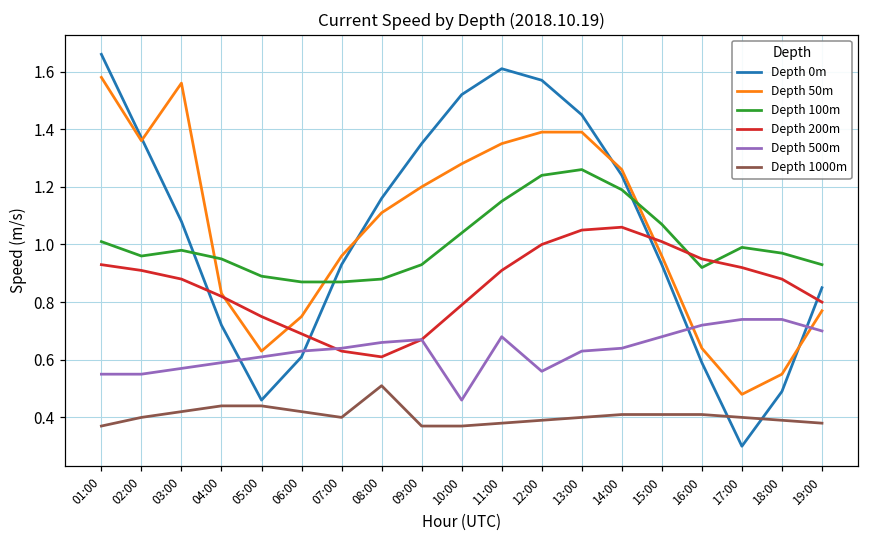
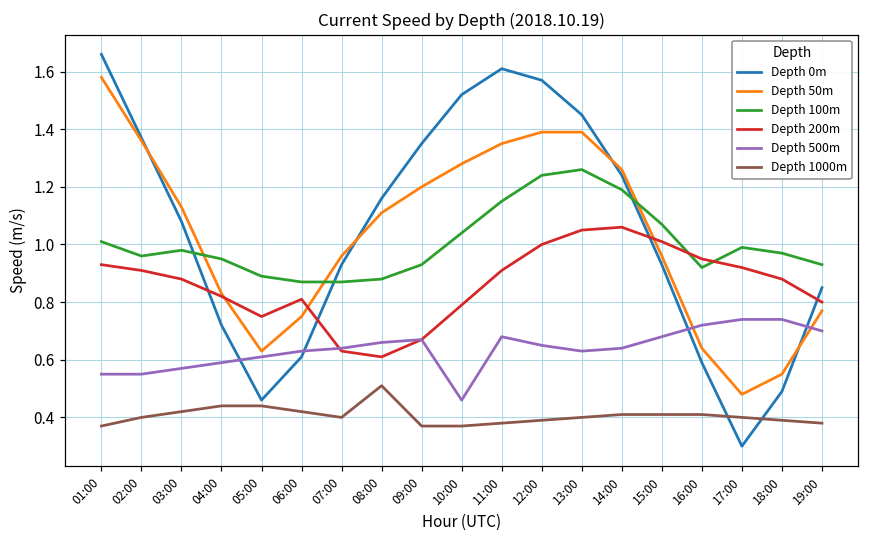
Depth 50m, 03:00: 1.56 -> 1.13
Depth 200m, 06:00: 0.69 -> 0.81
Depth 500m, 12:00: 0.56 -> 0.65
